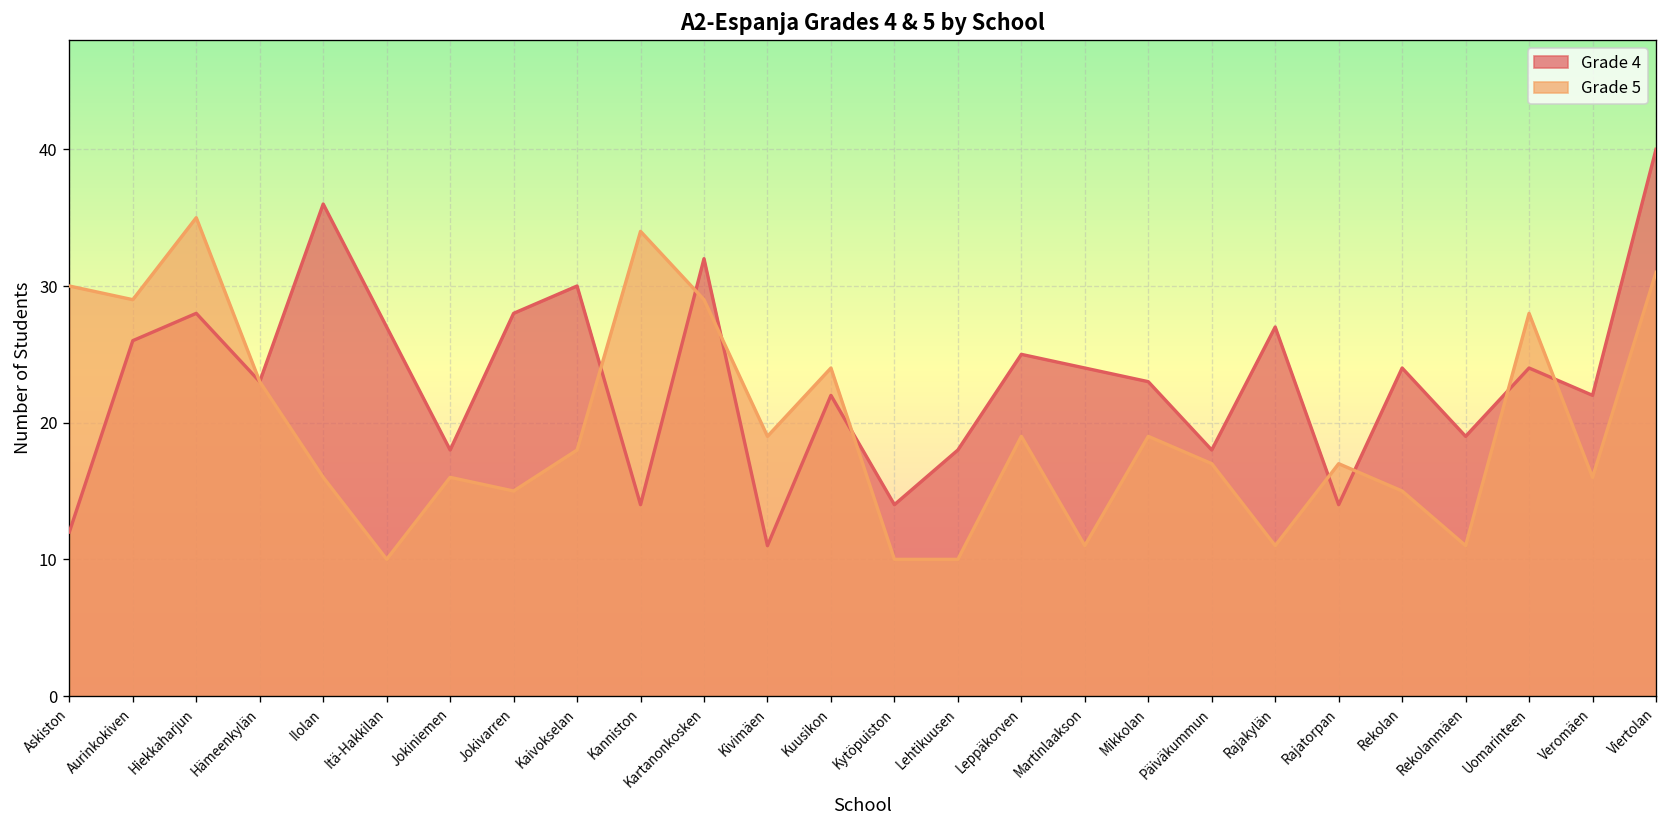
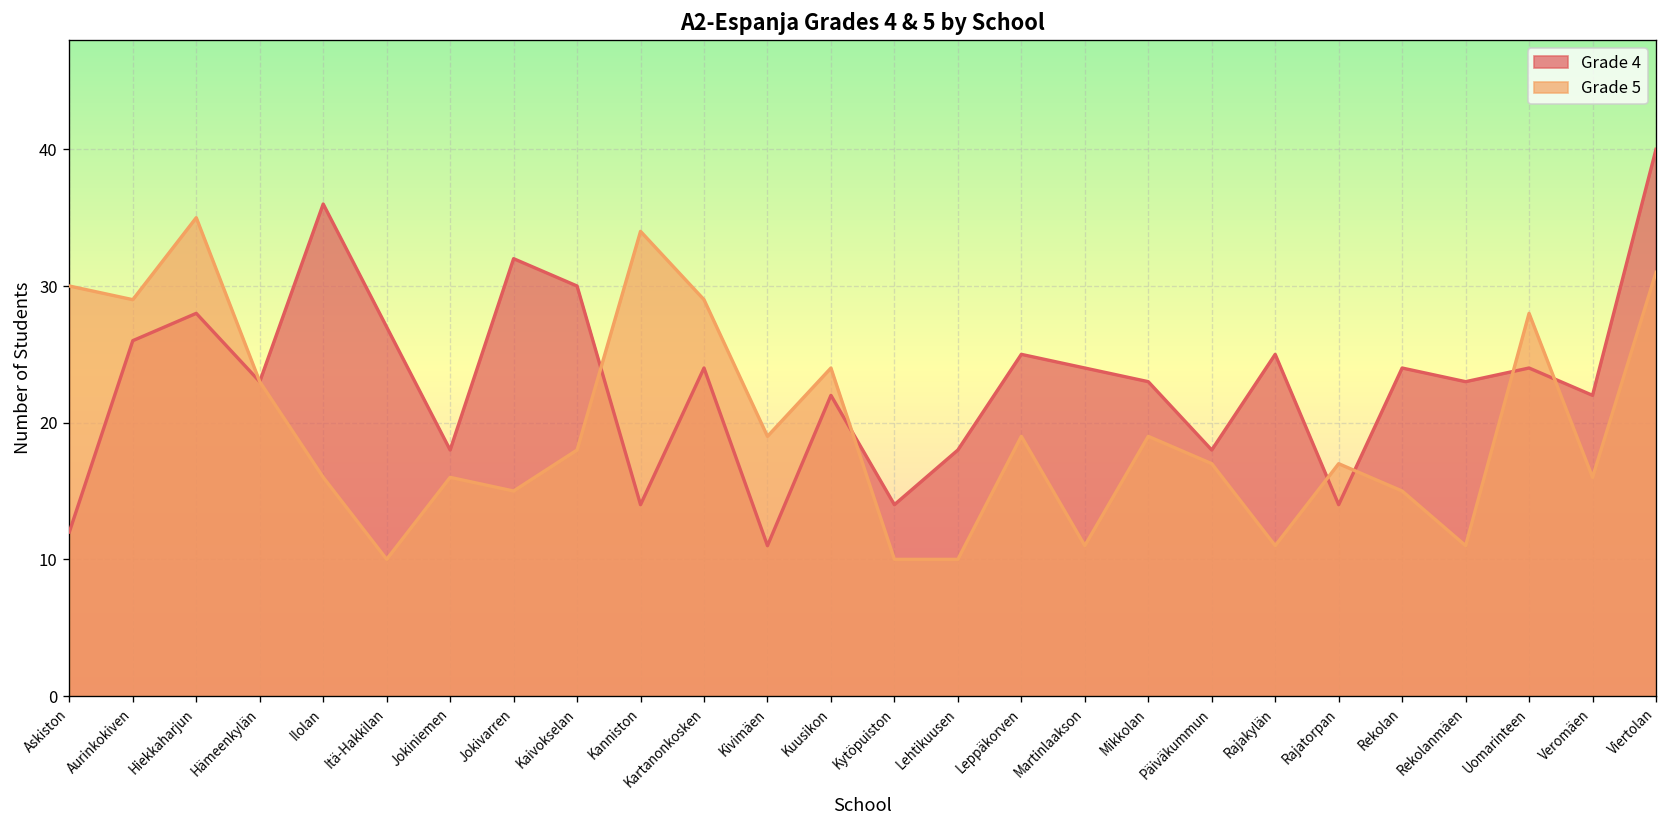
Grade 4, Jokivarren: 28 -> 32
Grade 4, Kartanonkosken: 32 -> 24
Grade 4, Rajakylän: 27 -> 25
Grade 4, Rekolanmäen: 19 -> 23
